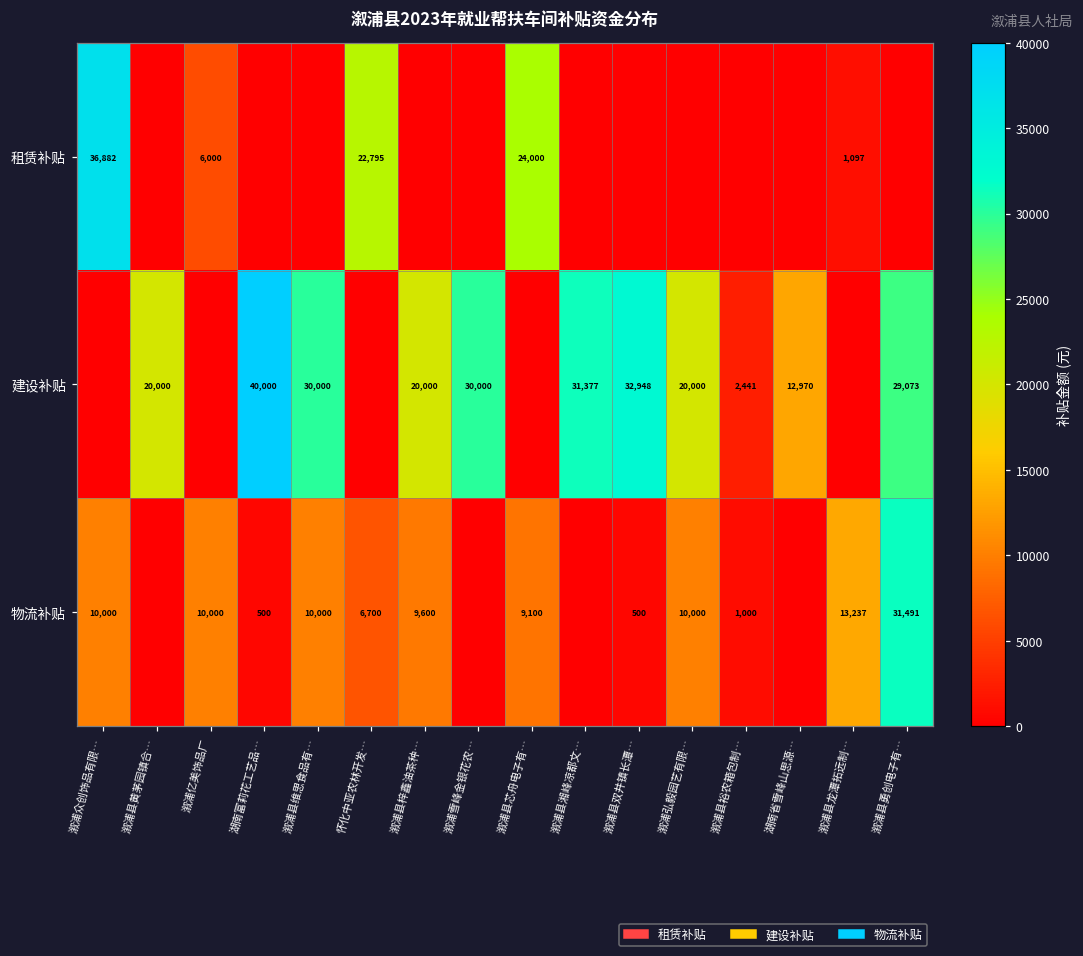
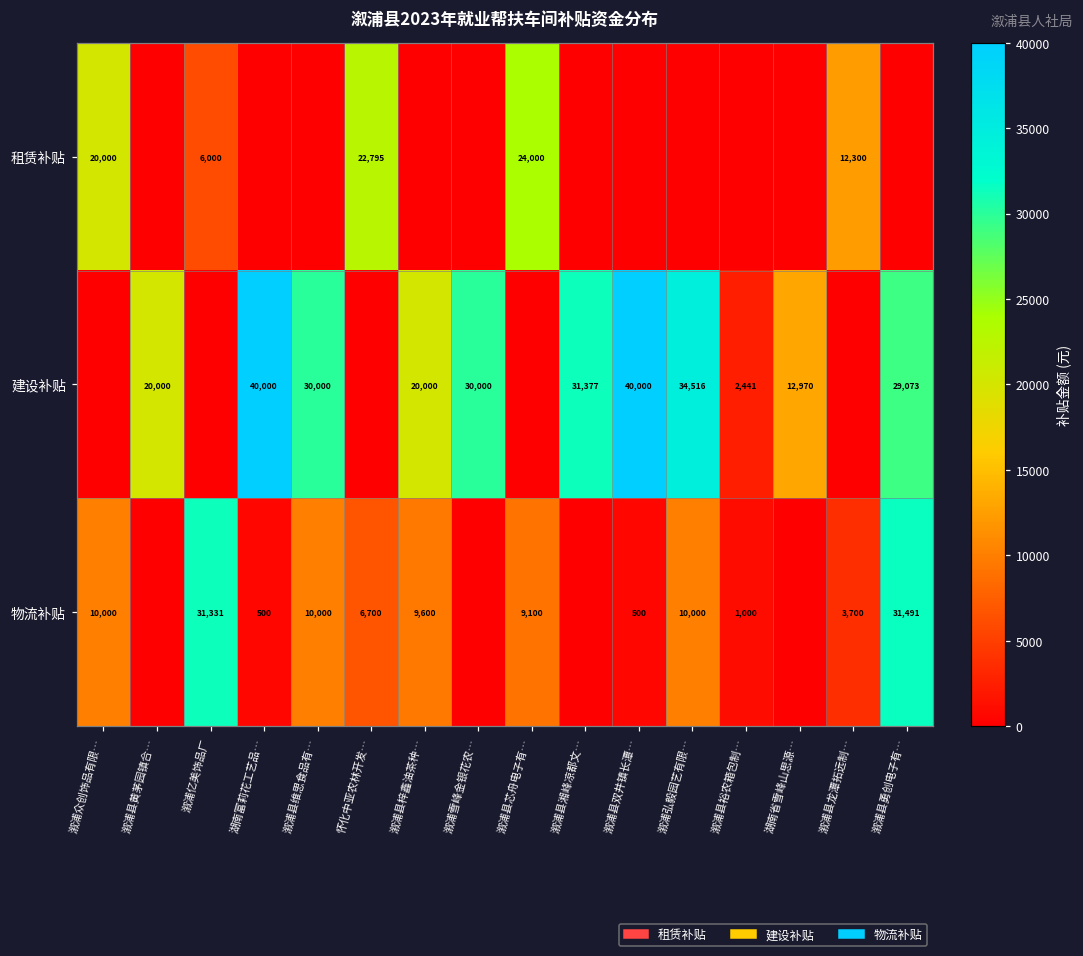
租赁补贴, 溆浦众创饰品有限…: 36,882 -> 20,000
租赁补贴, 溆浦县龙潭拓远制…: 1,097 -> 12,300
建设补贴, 溆浦县双井镇长潭…: 32,948 -> 40,000
建设补贴, 溆浦弘毅园艺有限…: 20,000 -> 34,516
物流补贴, 溆浦亿美饰品厂: 10,000 -> 31,331
物流补贴, 溆浦县龙潭拓远制…: 13,237 -> 3,700
